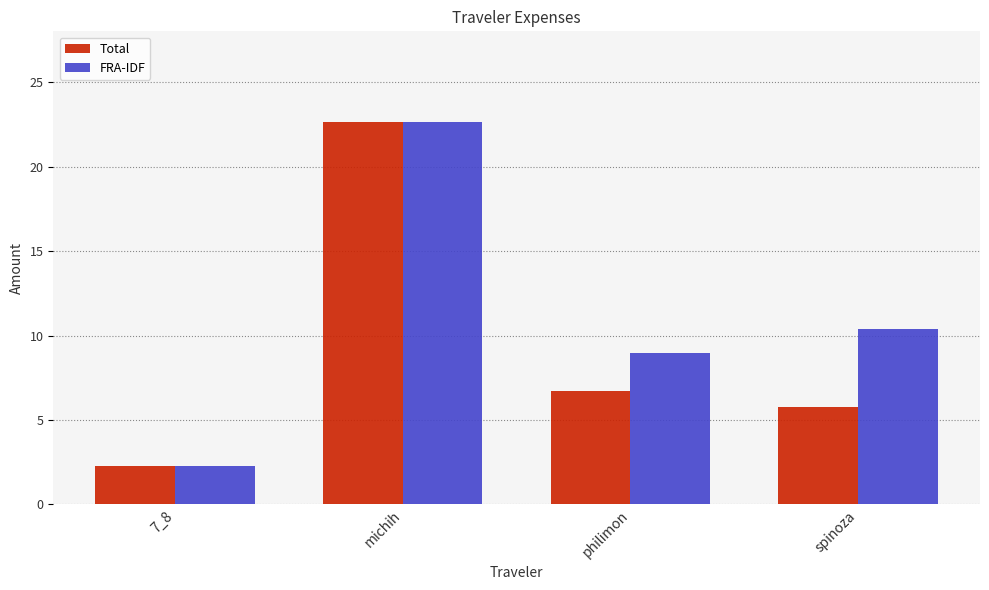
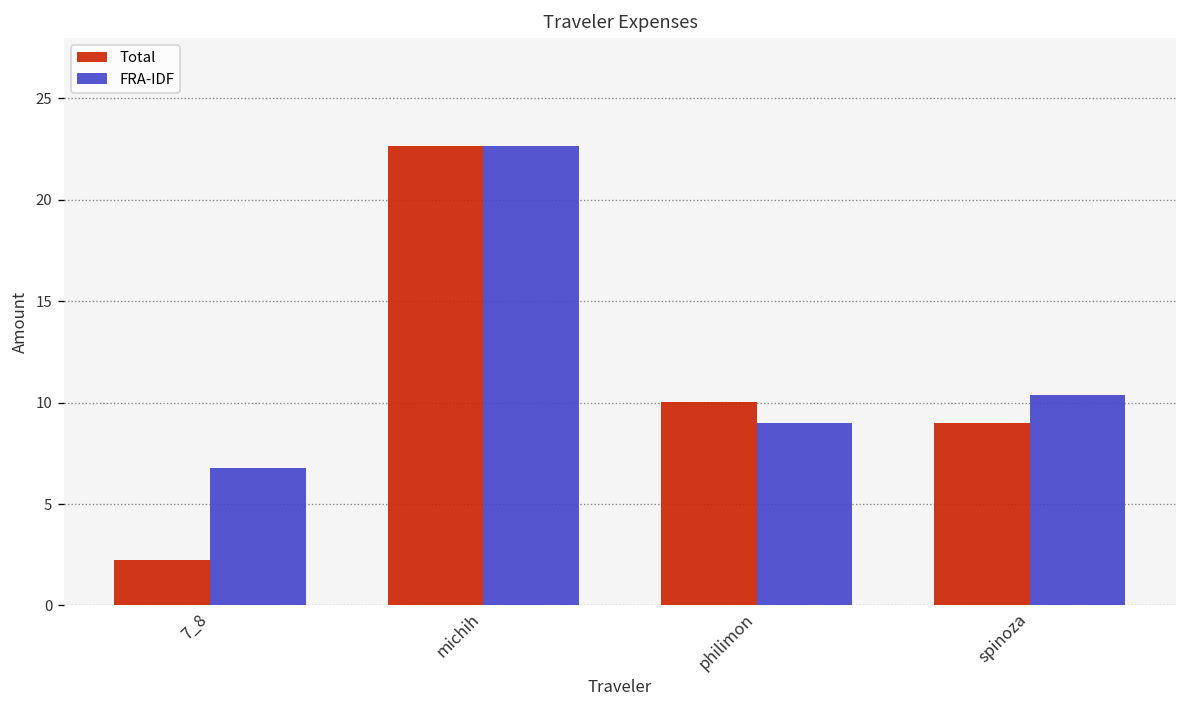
FRA-IDF, 7_8: 2.3 -> 6.8
Total, philimon: 6.7 -> 10.0
Total, spinoza: 5.7 -> 9.0
